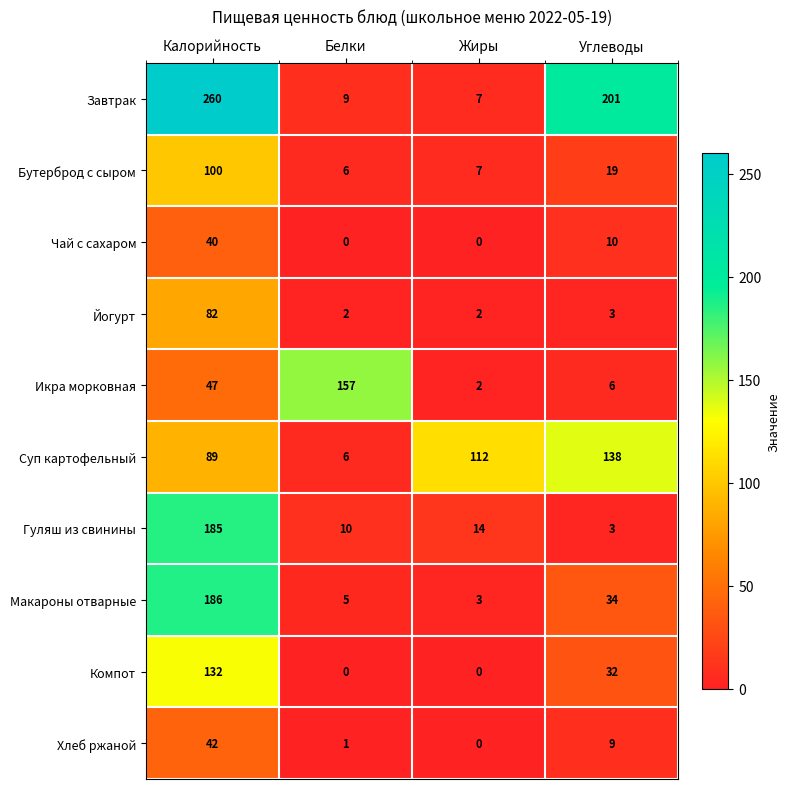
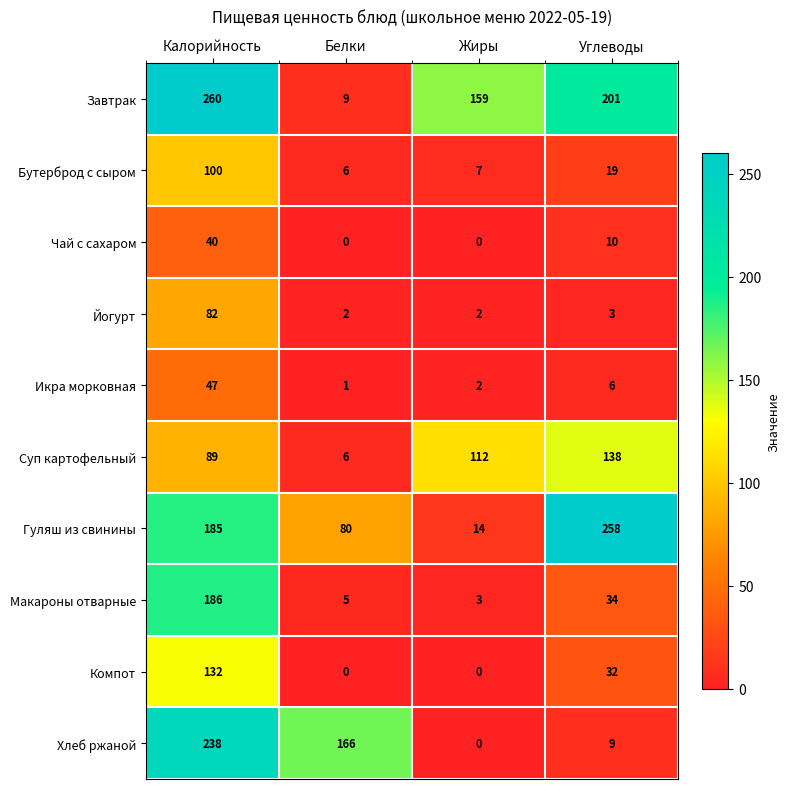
Завтрак, Жиры: 7 -> 159
Икра морковная, Белки: 157 -> 1
Гуляш из свинины, Белки: 10 -> 80
Гуляш из свинины, Углеводы: 3 -> 258
Хлеб ржаной, Калорийность: 42 -> 238
Хлеб ржаной, Белки: 1 -> 166
